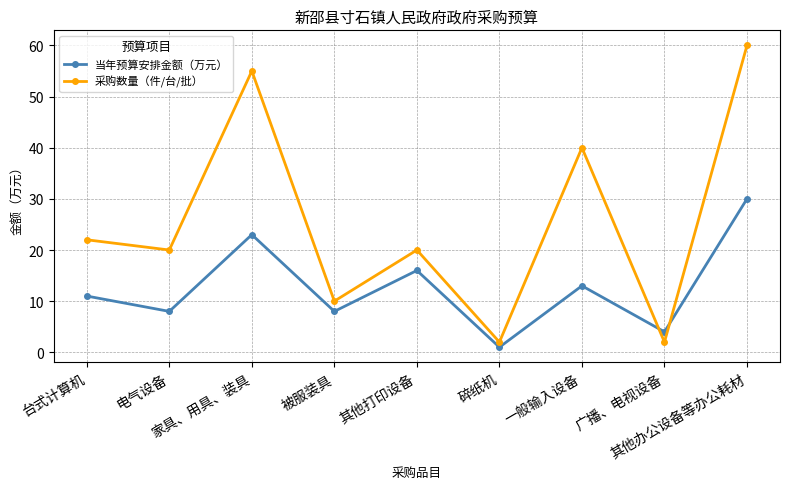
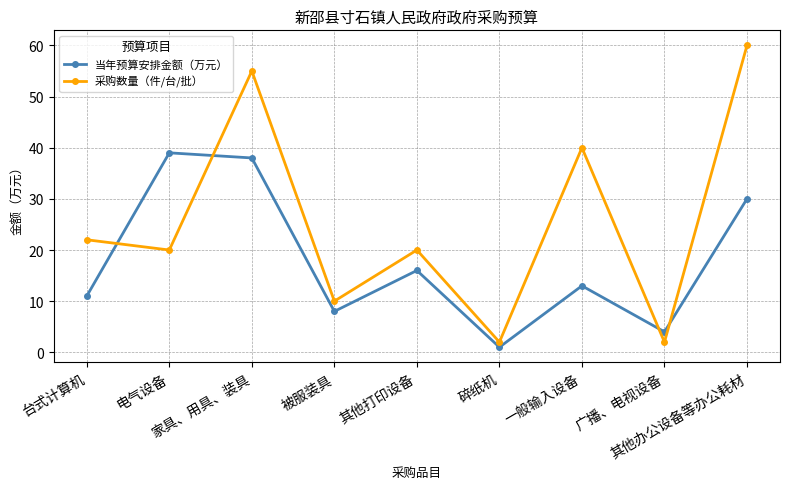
当年预算安排金额（万元）, 电气设备: 8 -> 39
当年预算安排金额（万元）, 家具、用具、装具: 23 -> 38
